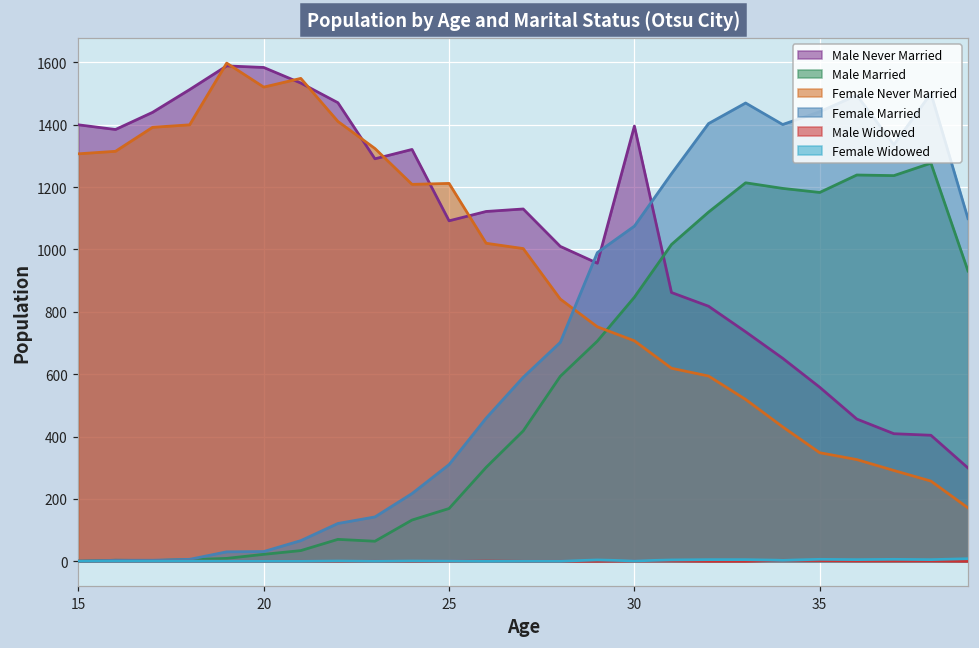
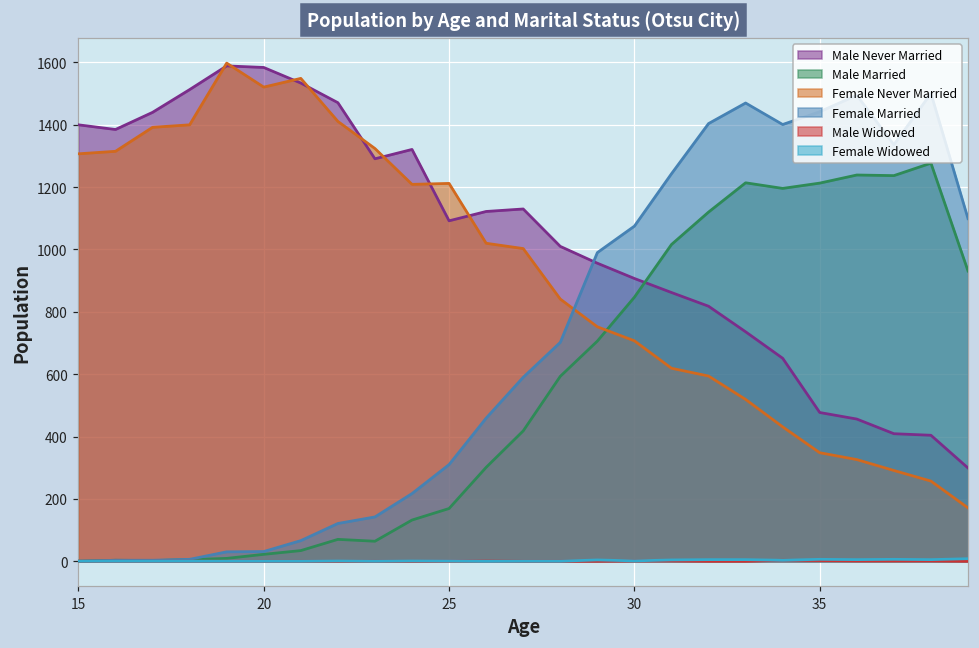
Male Never Married, 30: 1400 -> 910
Male Never Married, 35: 560 -> 480
Male Married, 35: 1180 -> 1210
